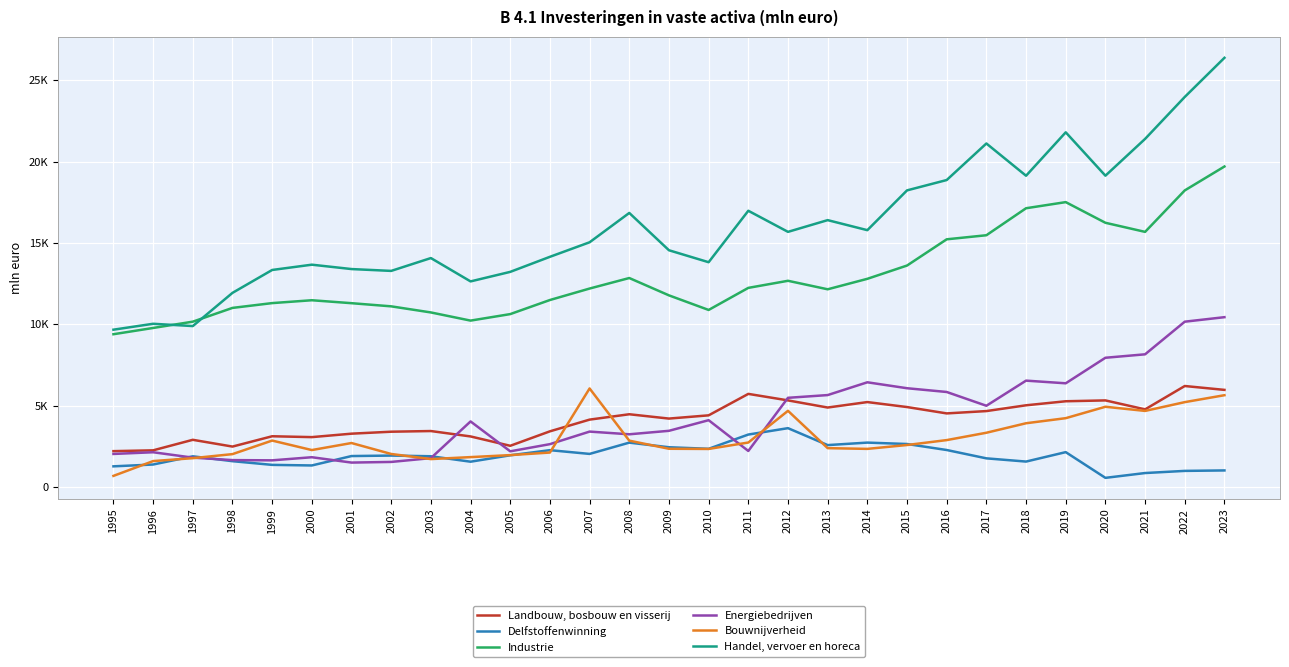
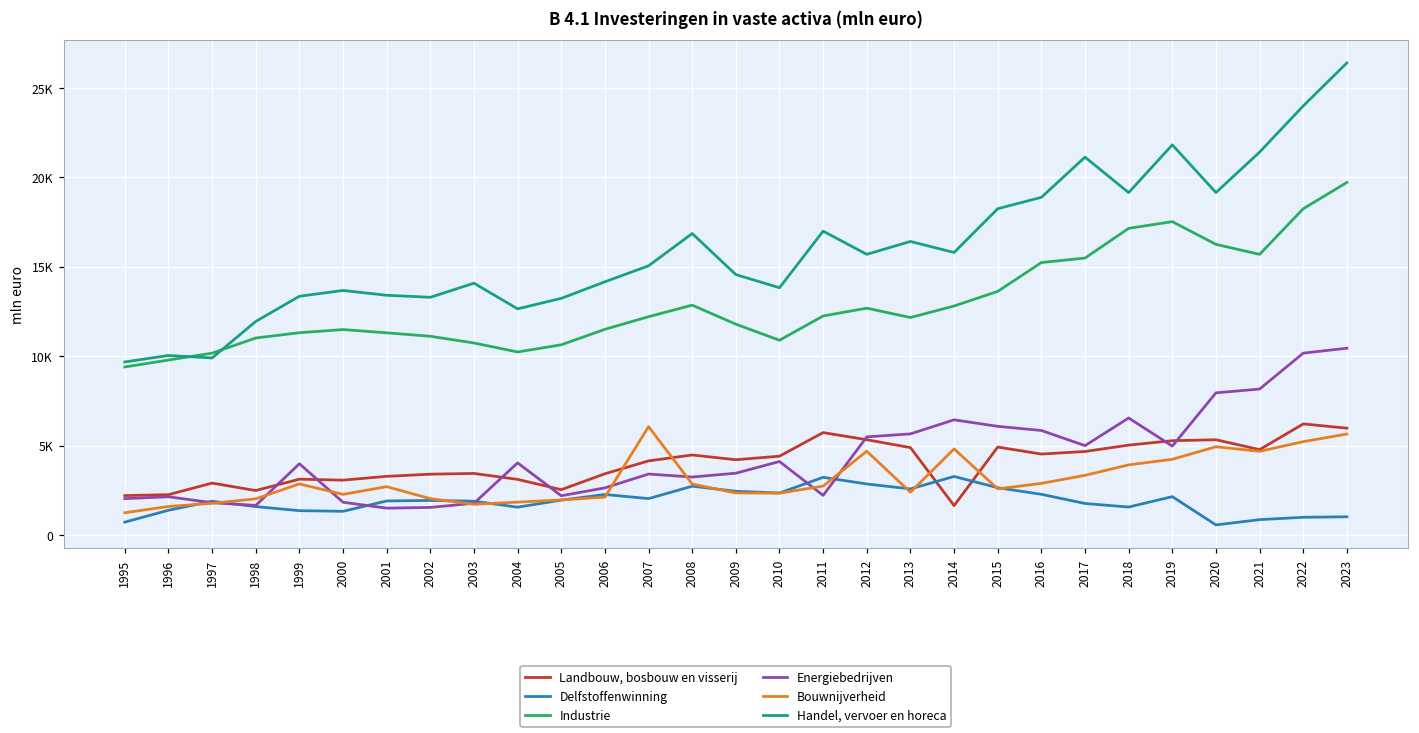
Delfstoffenwinning, 1995: 1300 -> 700
Bouwnijverheid, 1995: 700 -> 1200
Energiebedrijven, 1999: 1600 -> 4000
Delfstoffenwinning, 2012: 3600 -> 2900
Landbouw, bosbouw en visserij, 2014: 5200 -> 1600
Delfstoffenwinning, 2014: 2700 -> 3300
Bouwnijverheid, 2014: 2300 -> 4800
Energiebedrijven, 2019: 6400 -> 5000
